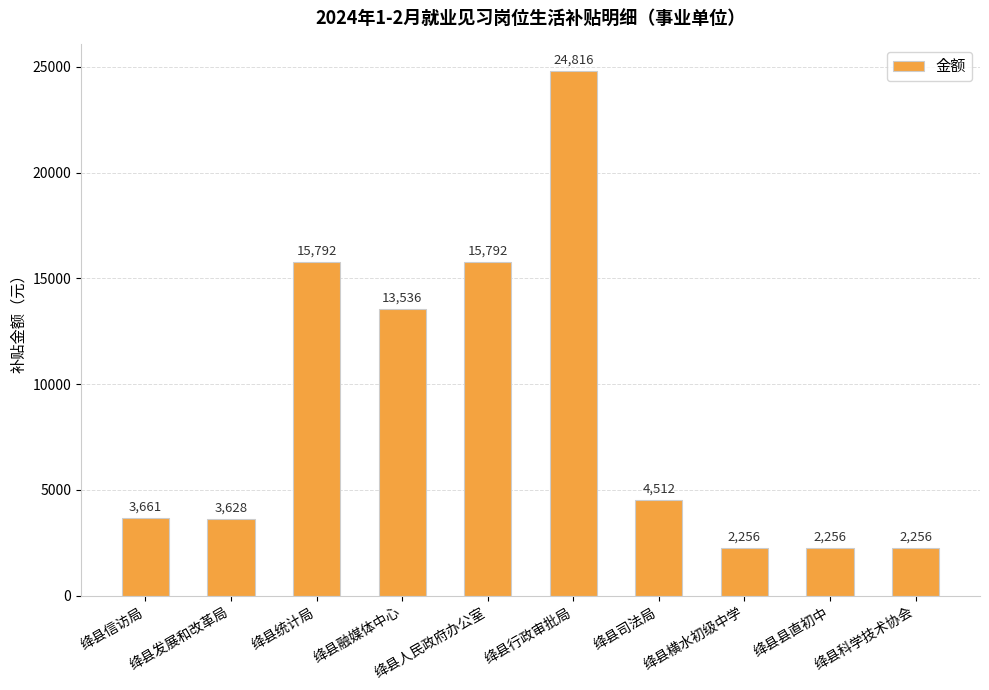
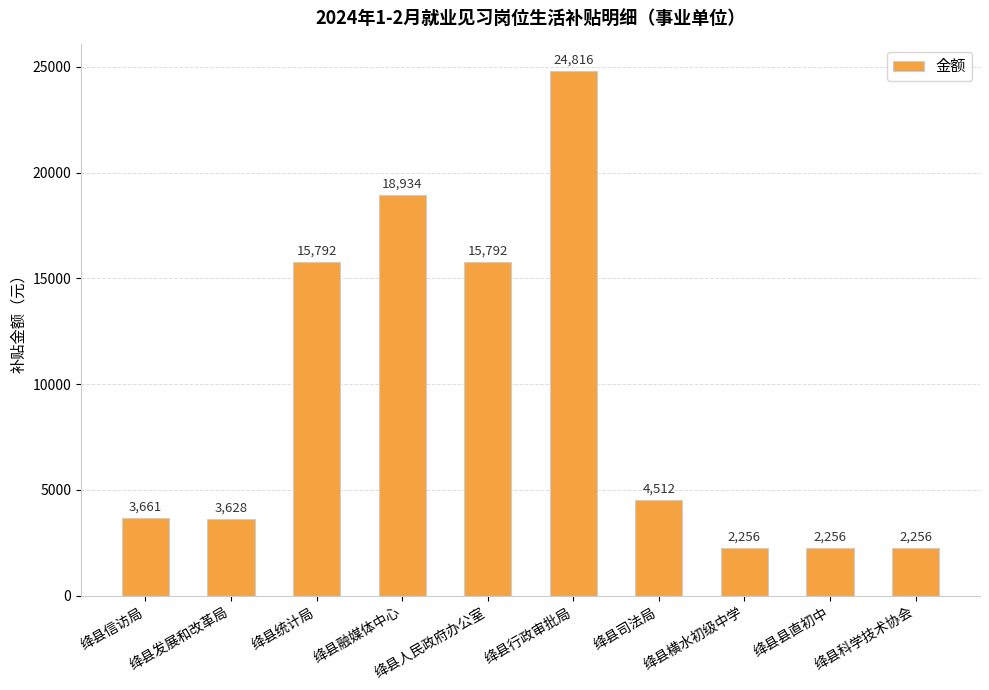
绛县融媒体中心: 13,536 -> 18,934
